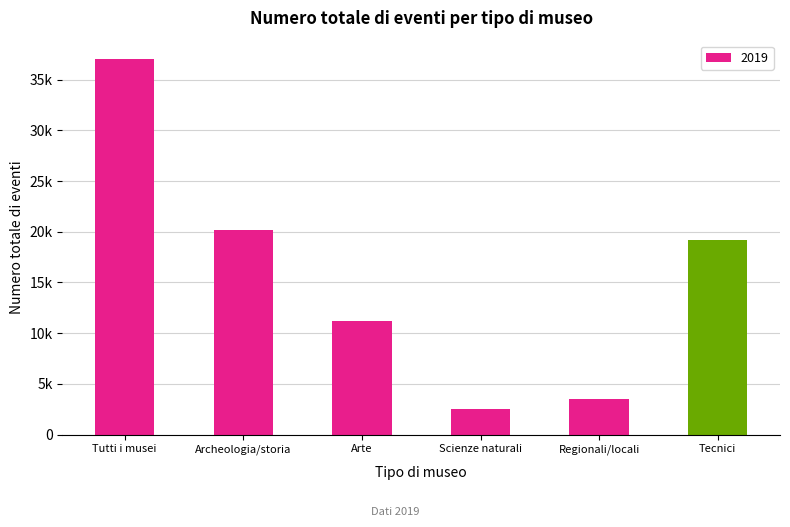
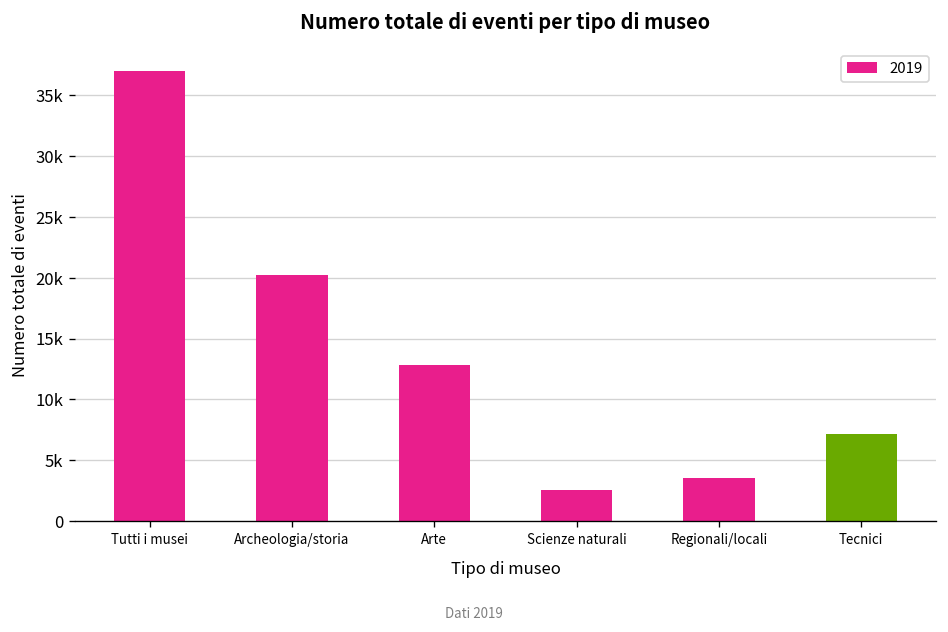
Arte: 11300 -> 12800
Tecnici: 19200 -> 7200
